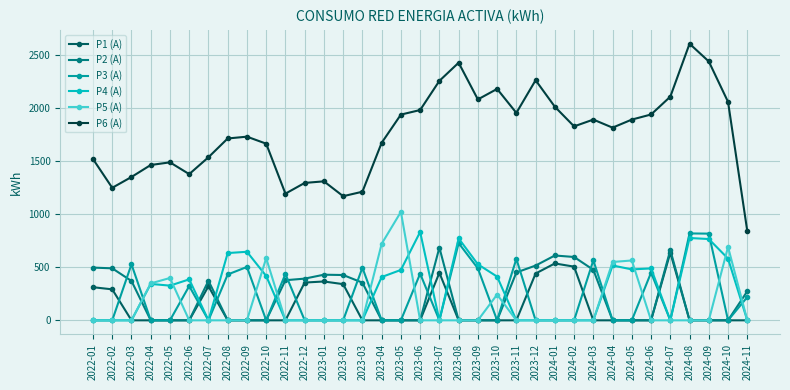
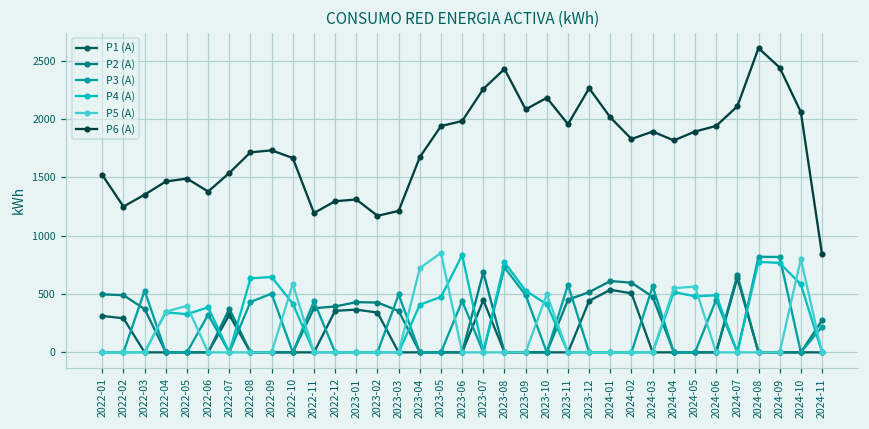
P5 (A), 2023-05: 1020 -> 850
P5 (A), 2023-10: 240 -> 500
P5 (A), 2024-10: 690 -> 800
